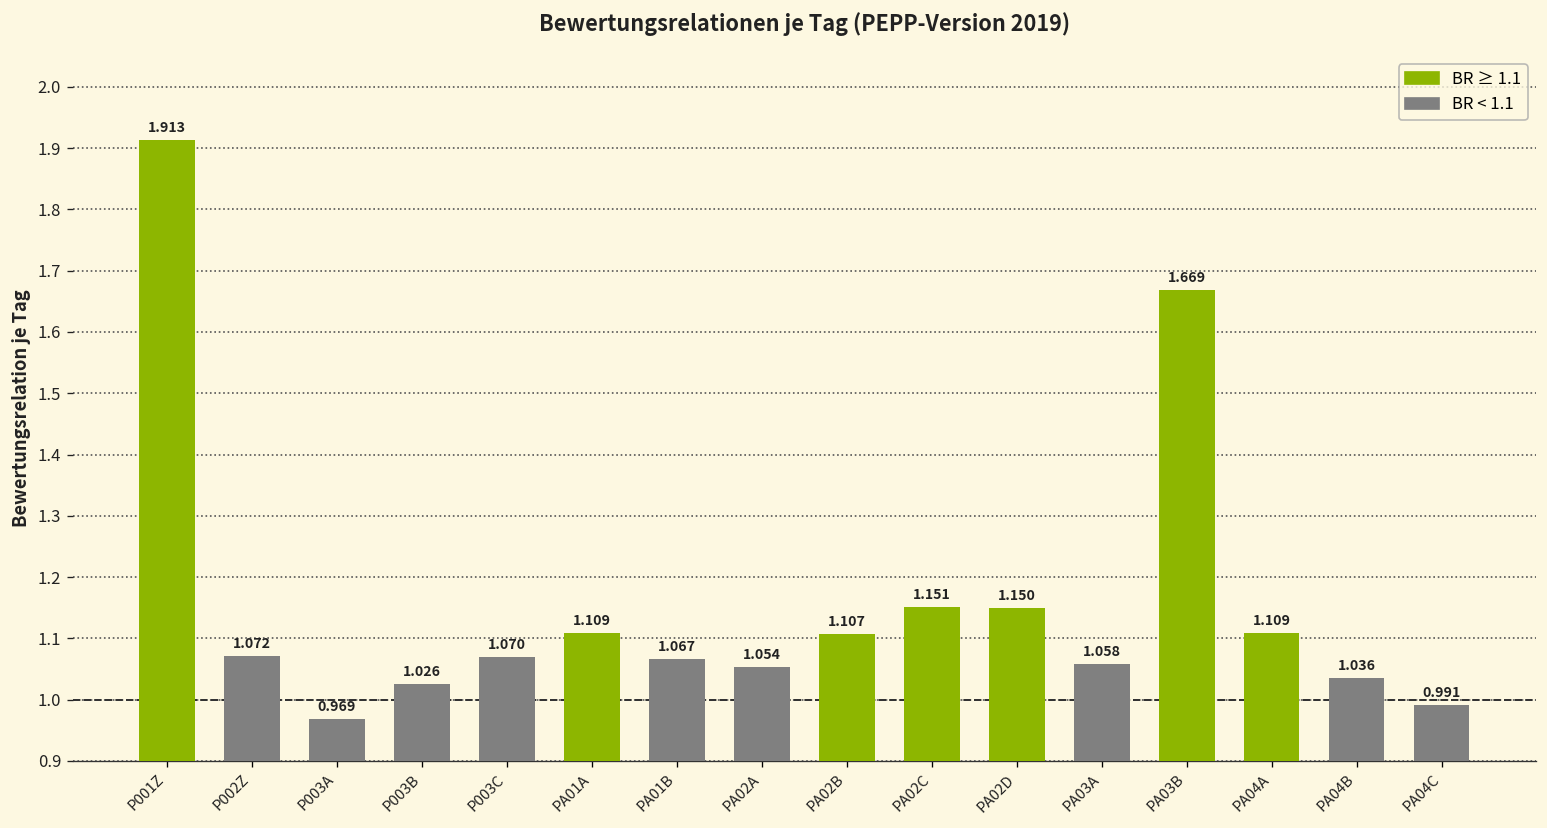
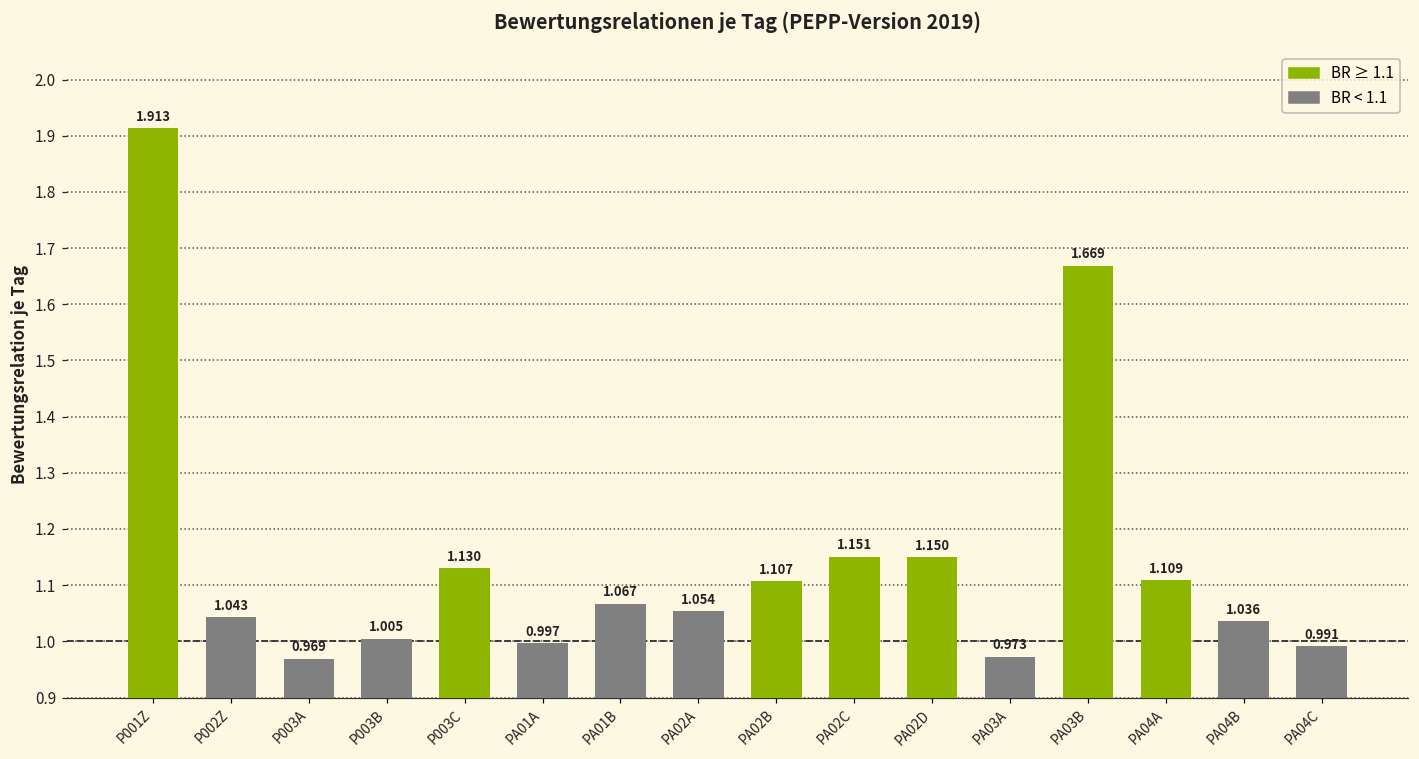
P002Z: 1.072 -> 1.043
P003B: 1.026 -> 1.005
P003C: 1.070 -> 1.130
PA01A: 1.109 -> 0.997
PA03A: 1.058 -> 0.973
